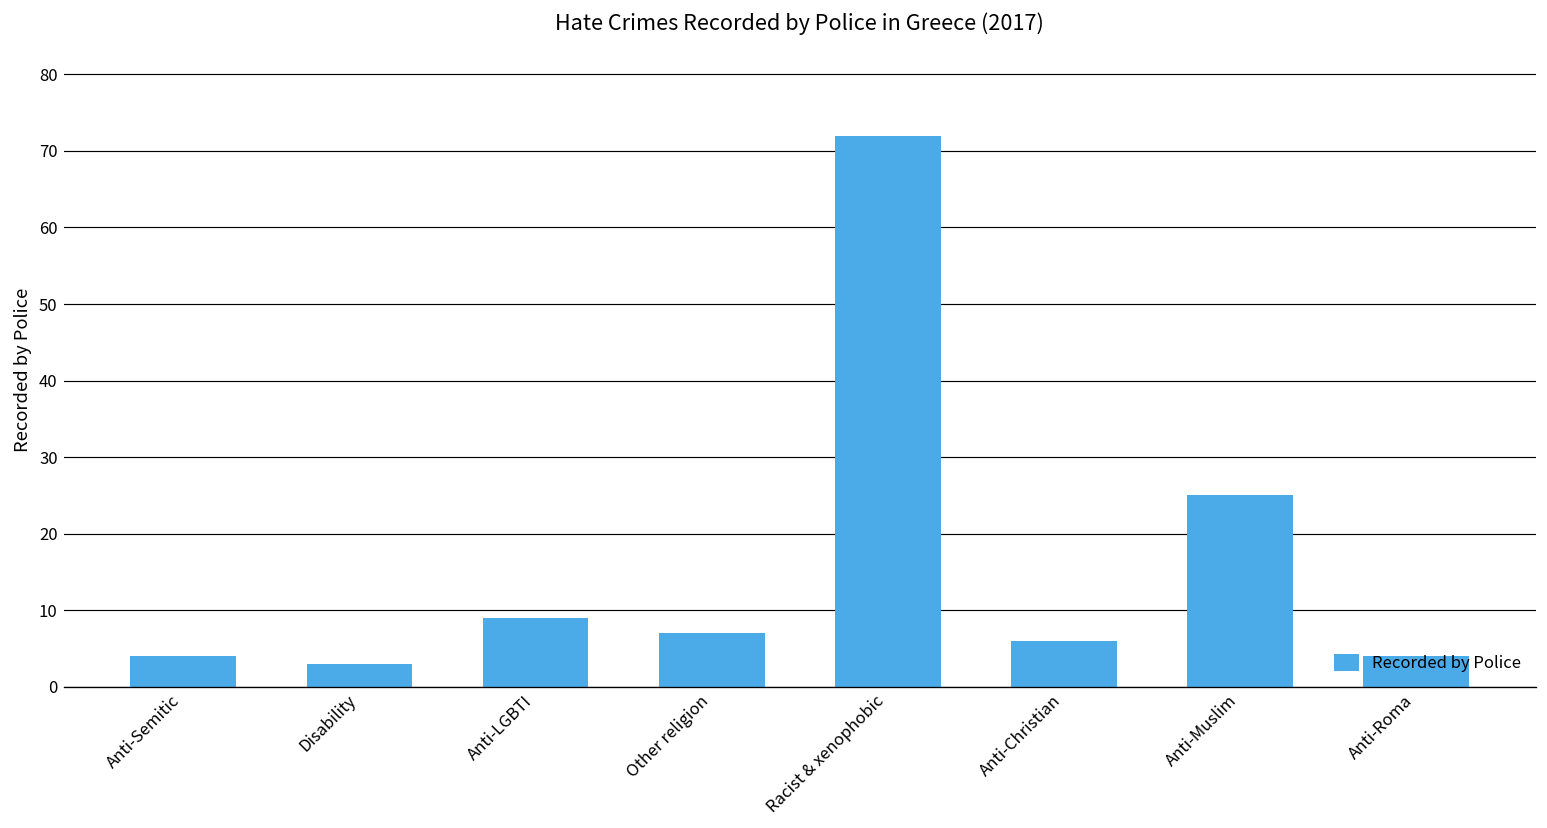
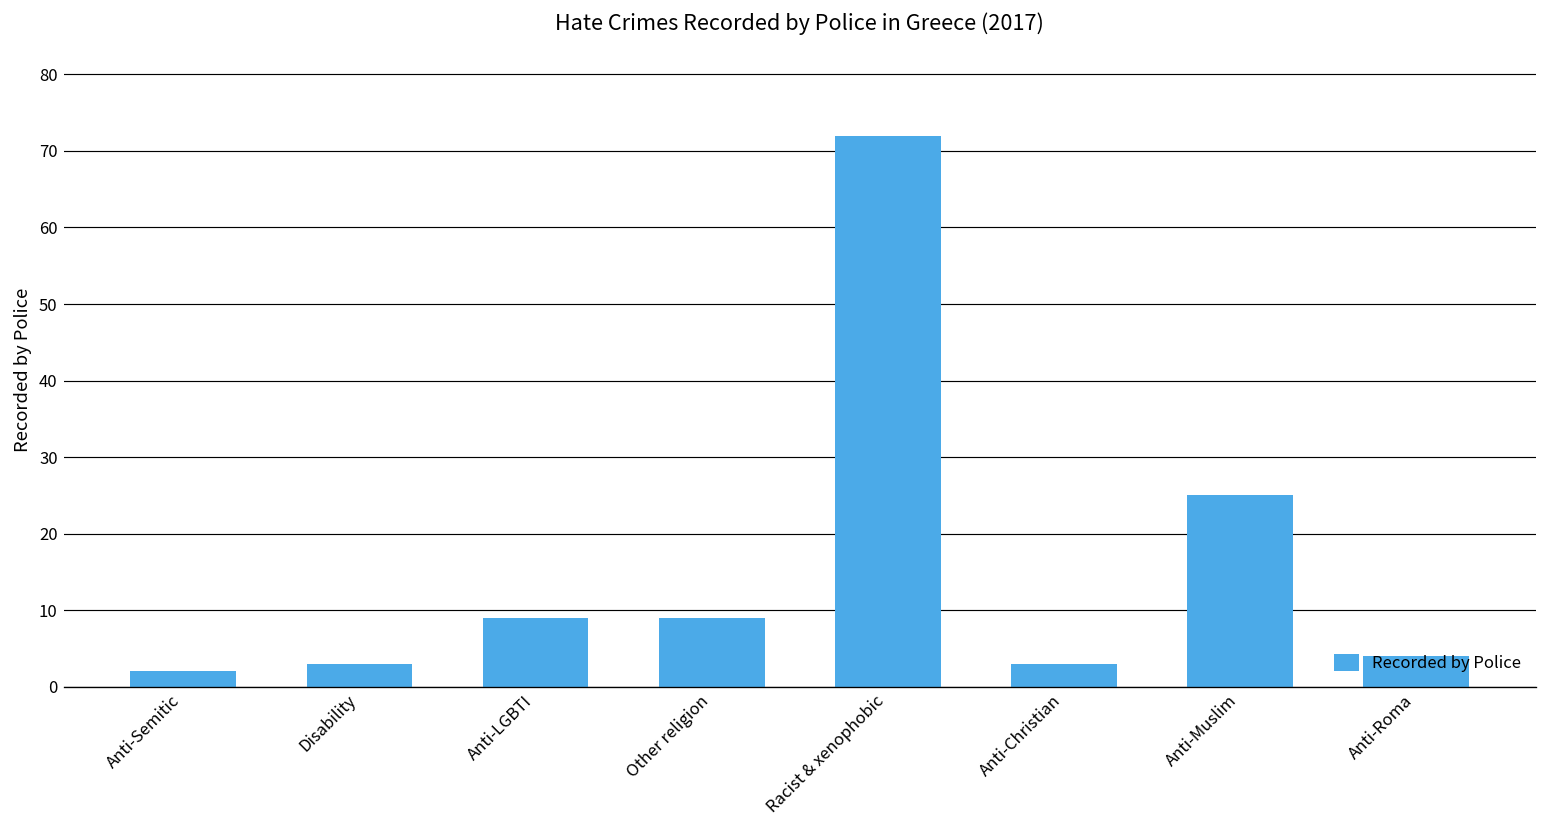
Anti-Semitic: 4 -> 2
Other religion: 7 -> 9
Anti-Christian: 6 -> 3
